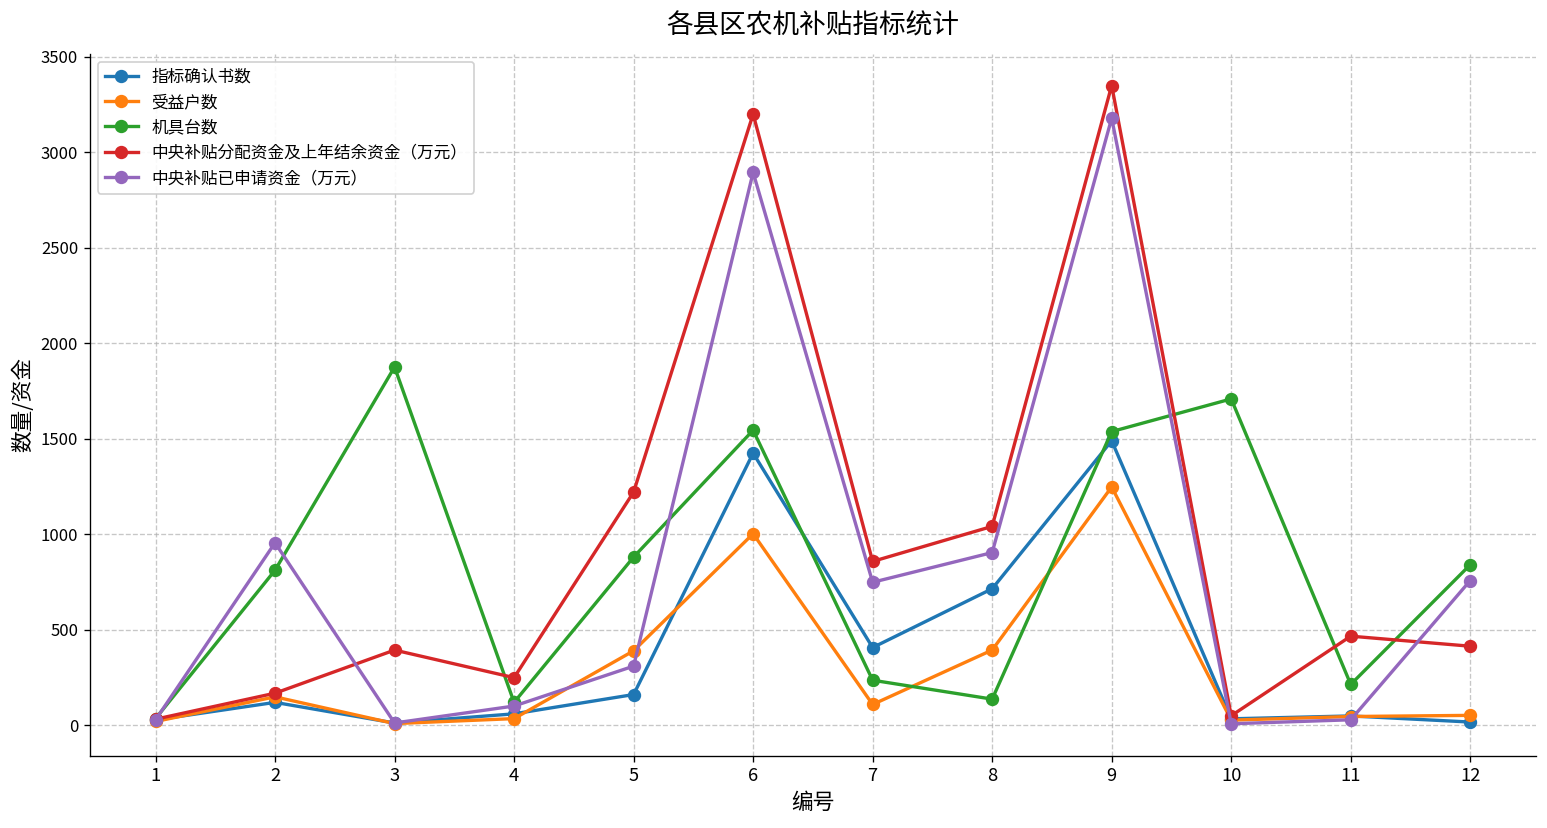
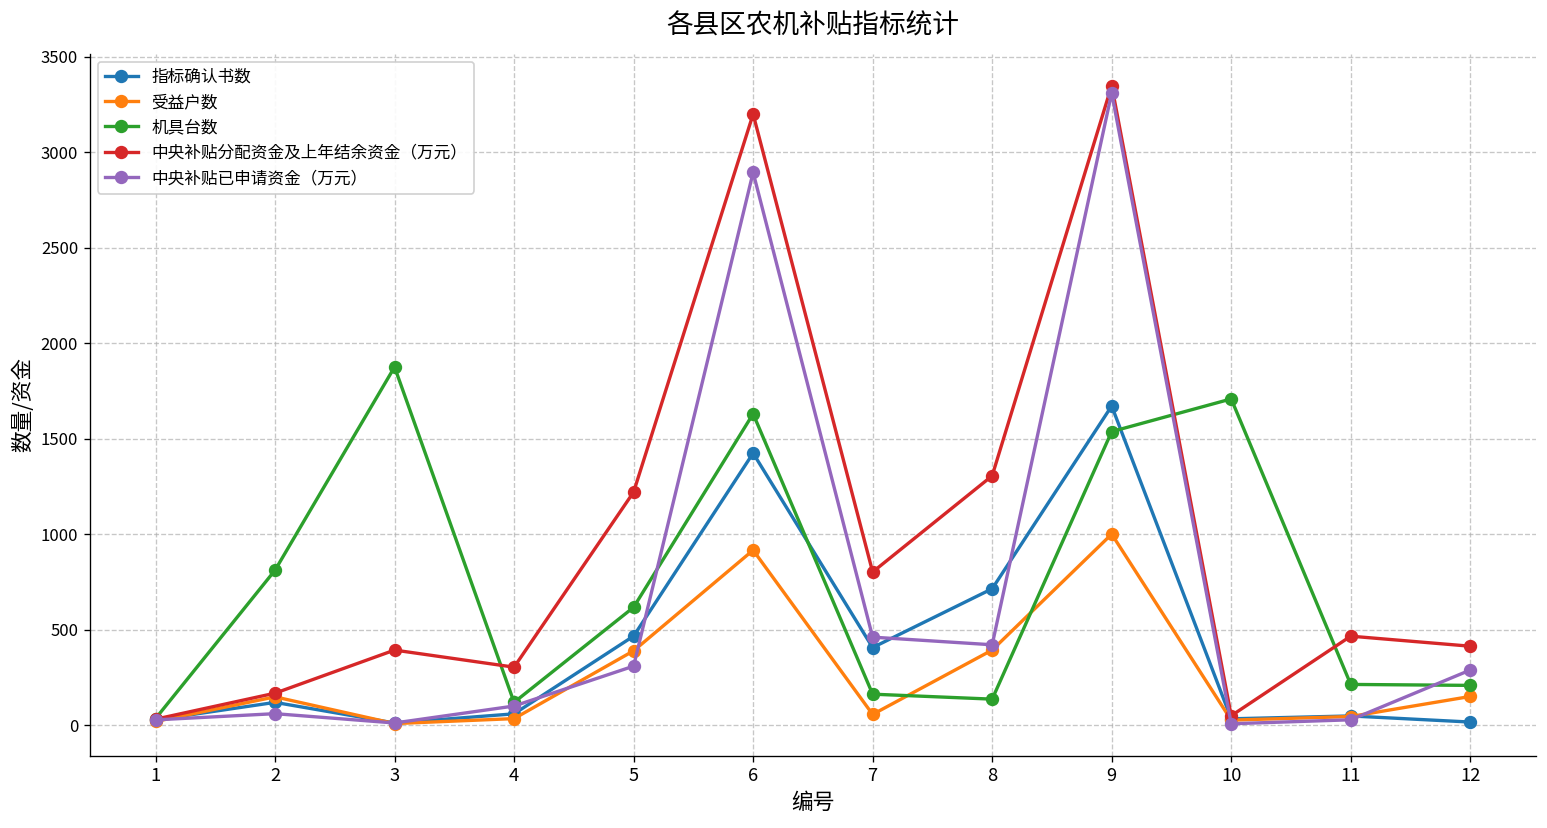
中央补贴已申请资金（万元）, 2: 960 -> 60
中央补贴分配资金及上年结余资金（万元）, 4: 250 -> 300
指标确认书数, 5: 160 -> 470
机具台数, 5: 880 -> 620
受益户数, 6: 1000 -> 920
机具台数, 6: 1550 -> 1630
受益户数, 7: 110 -> 60
机具台数, 7: 240 -> 160
中央补贴分配资金及上年结余资金（万元）, 7: 860 -> 800
中央补贴已申请资金（万元）, 7: 750 -> 460
中央补贴分配资金及上年结余资金（万元）, 8: 1040 -> 1310
中央补贴已申请资金（万元）, 8: 900 -> 420
指标确认书数, 9: 1490 -> 1670
受益户数, 9: 1250 -> 1000
中央补贴已申请资金（万元）, 9: 3180 -> 3310
受益户数, 12: 50 -> 150
机具台数, 12: 840 -> 210
中央补贴已申请资金（万元）, 12: 760 -> 290
